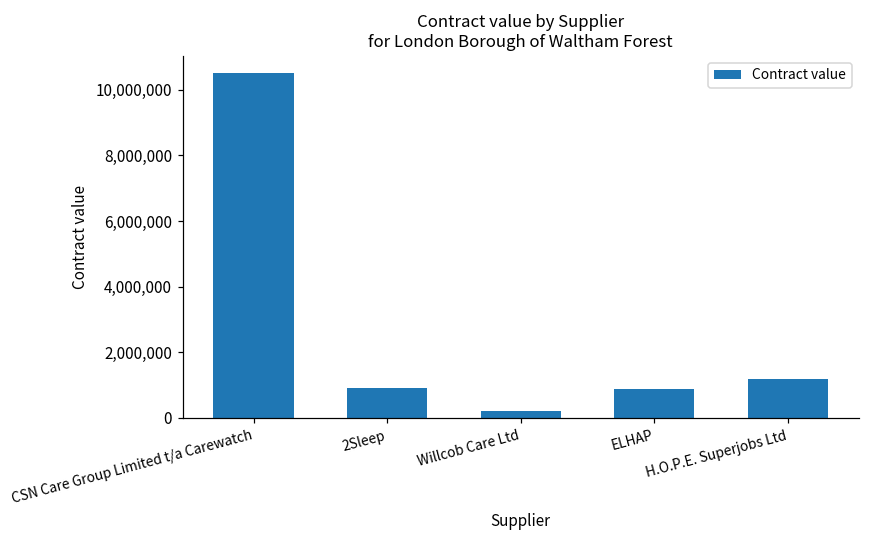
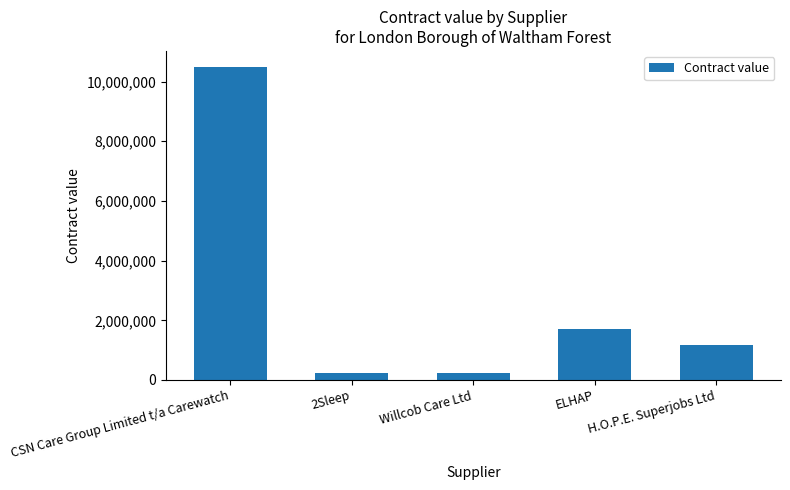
2Sleep: 900,000 -> 200,000
ELHAP: 900,000 -> 1,700,000
